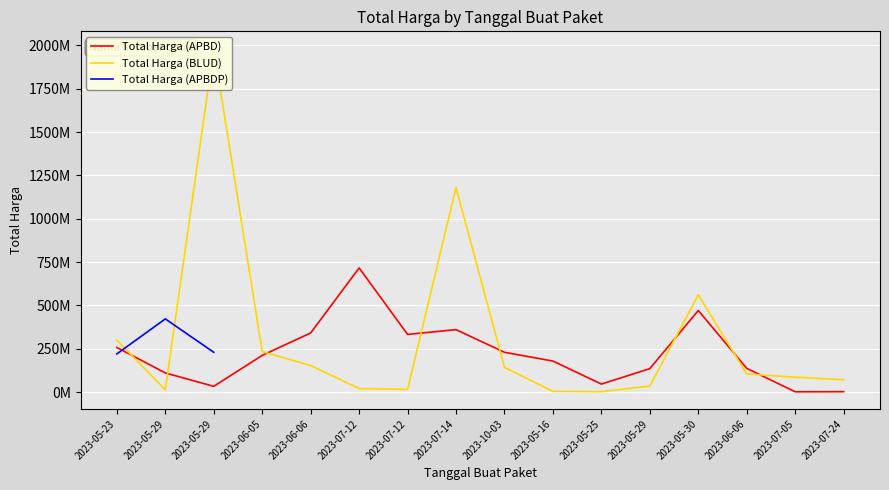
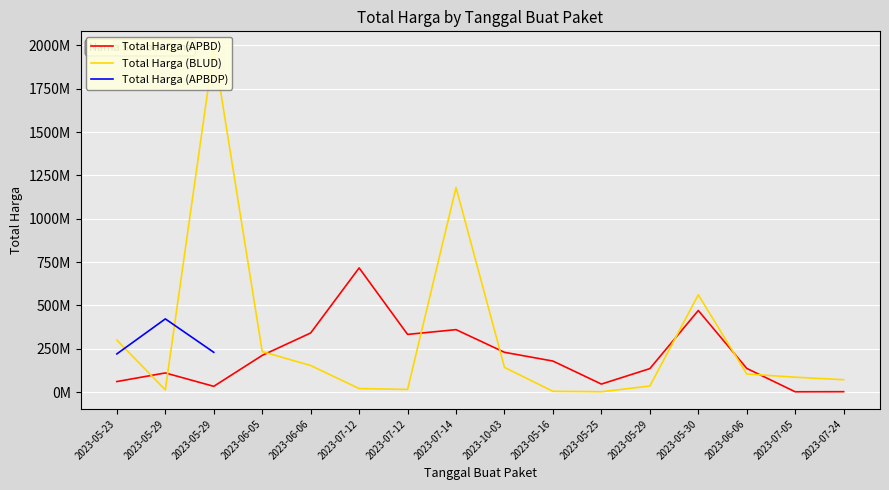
Total Harga (APBD), 2023-05-23: 260000000 -> 60000000
